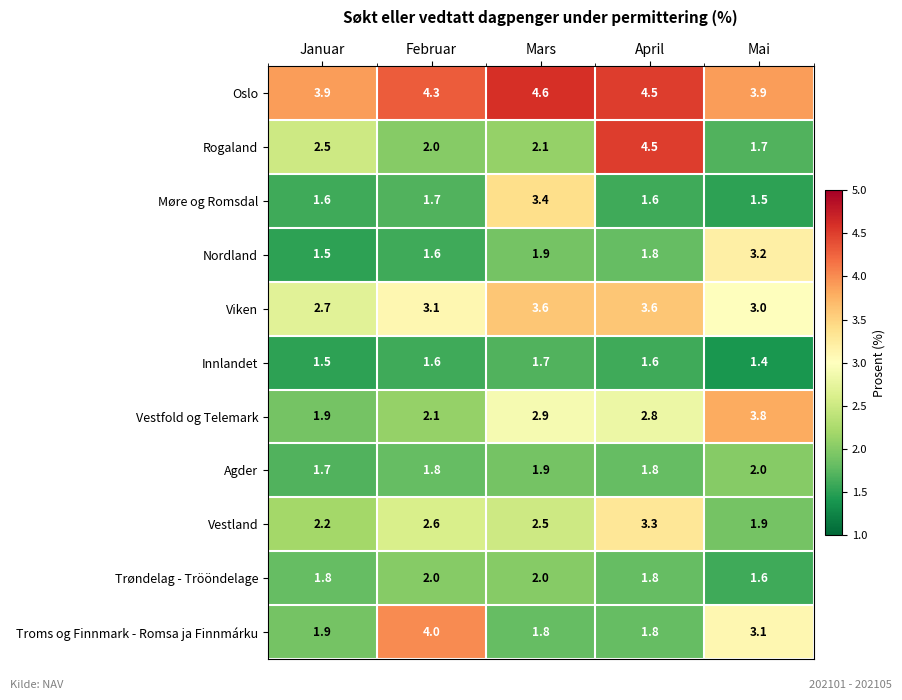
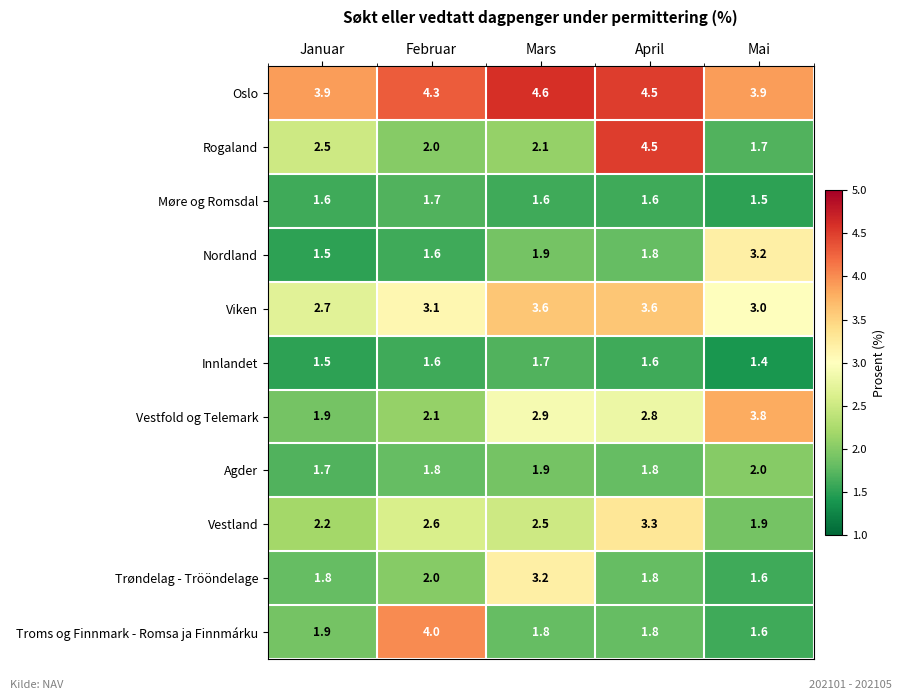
Møre og Romsdal, Mars: 3.4 -> 1.6
Trøndelag - Trööndelage, Mars: 2.0 -> 3.2
Troms og Finnmark - Romsa ja Finnmárku, Mai: 3.1 -> 1.6
